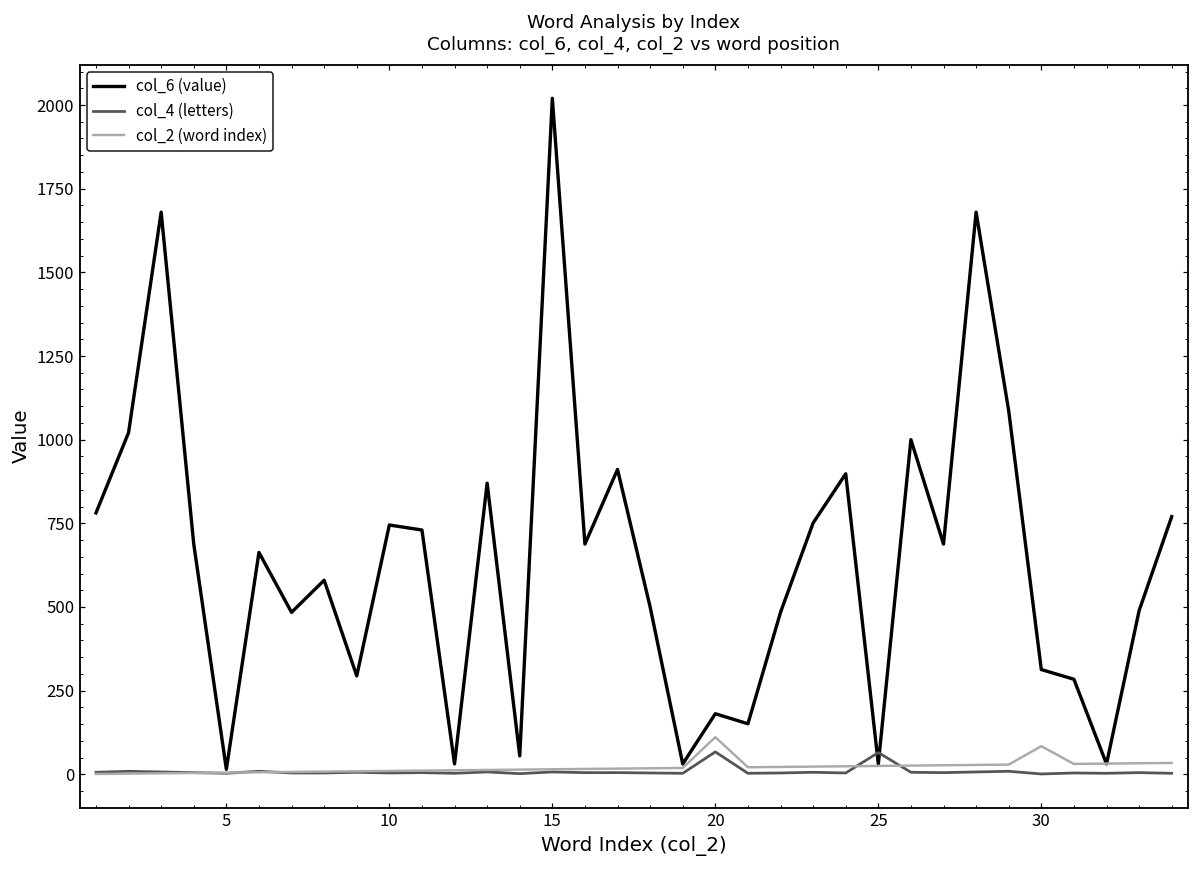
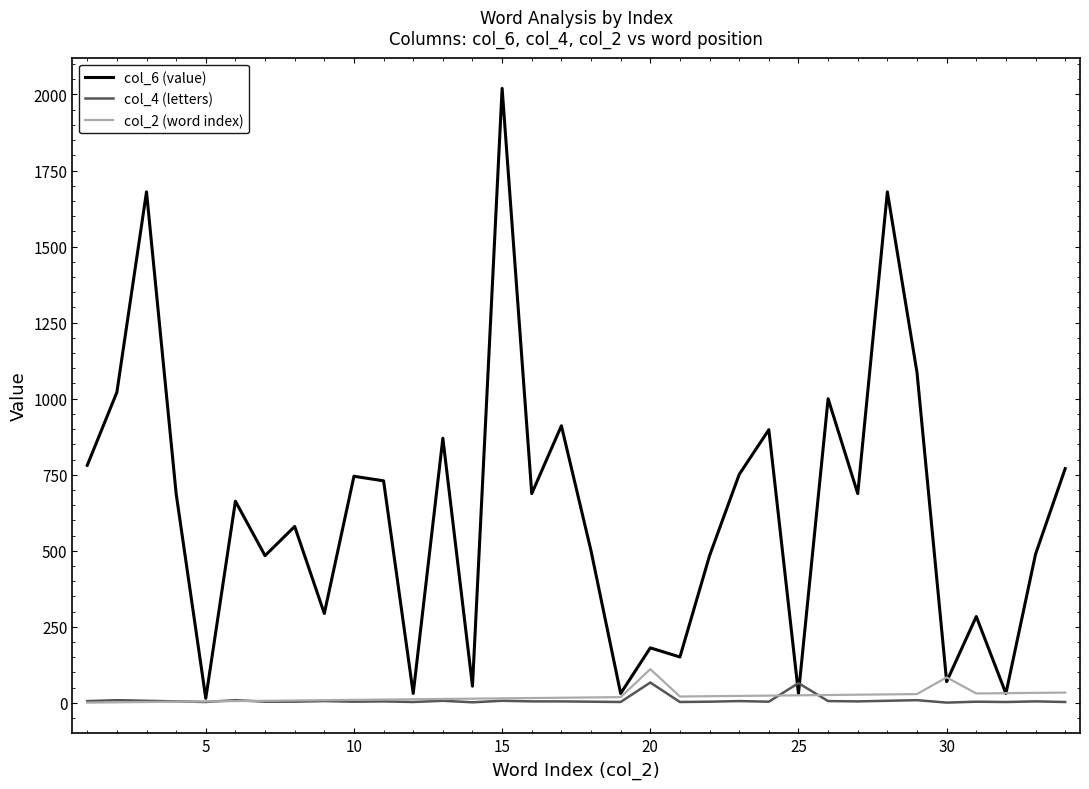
col_6 (value), 30: 310 -> 70
